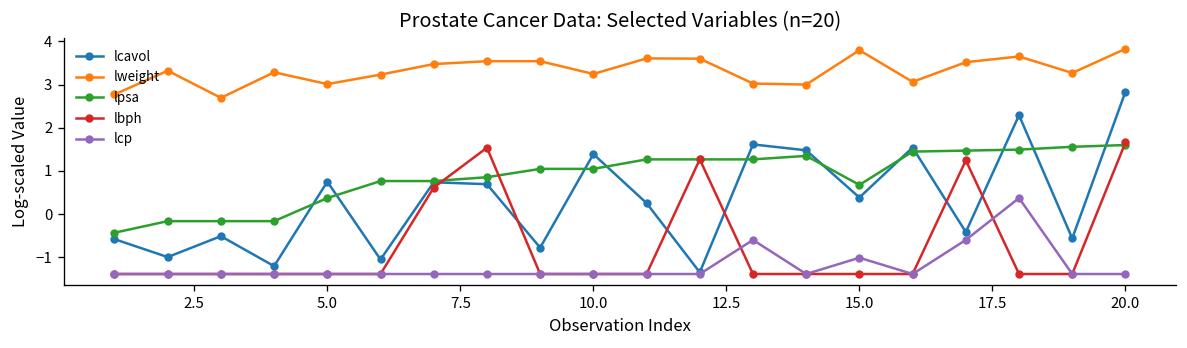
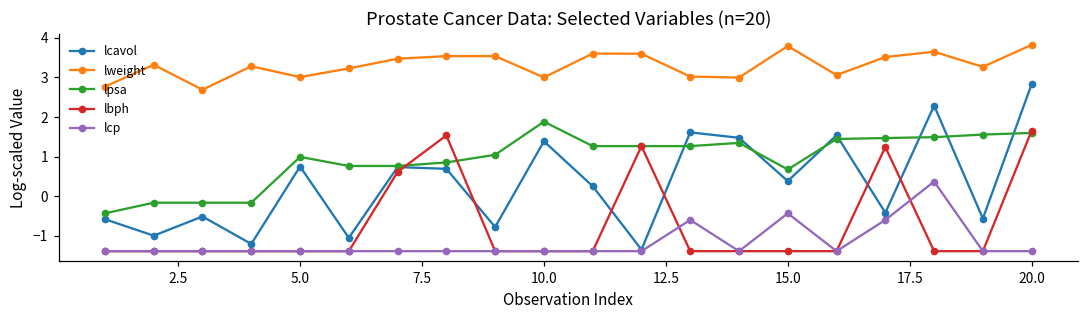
lpsa, 5.0: 0.4 -> 1.0
lweight, 10.0: 3.2 -> 3.0
lpsa, 10.0: 1.0 -> 1.9
lcp, 15.0: -1.0 -> -0.4
